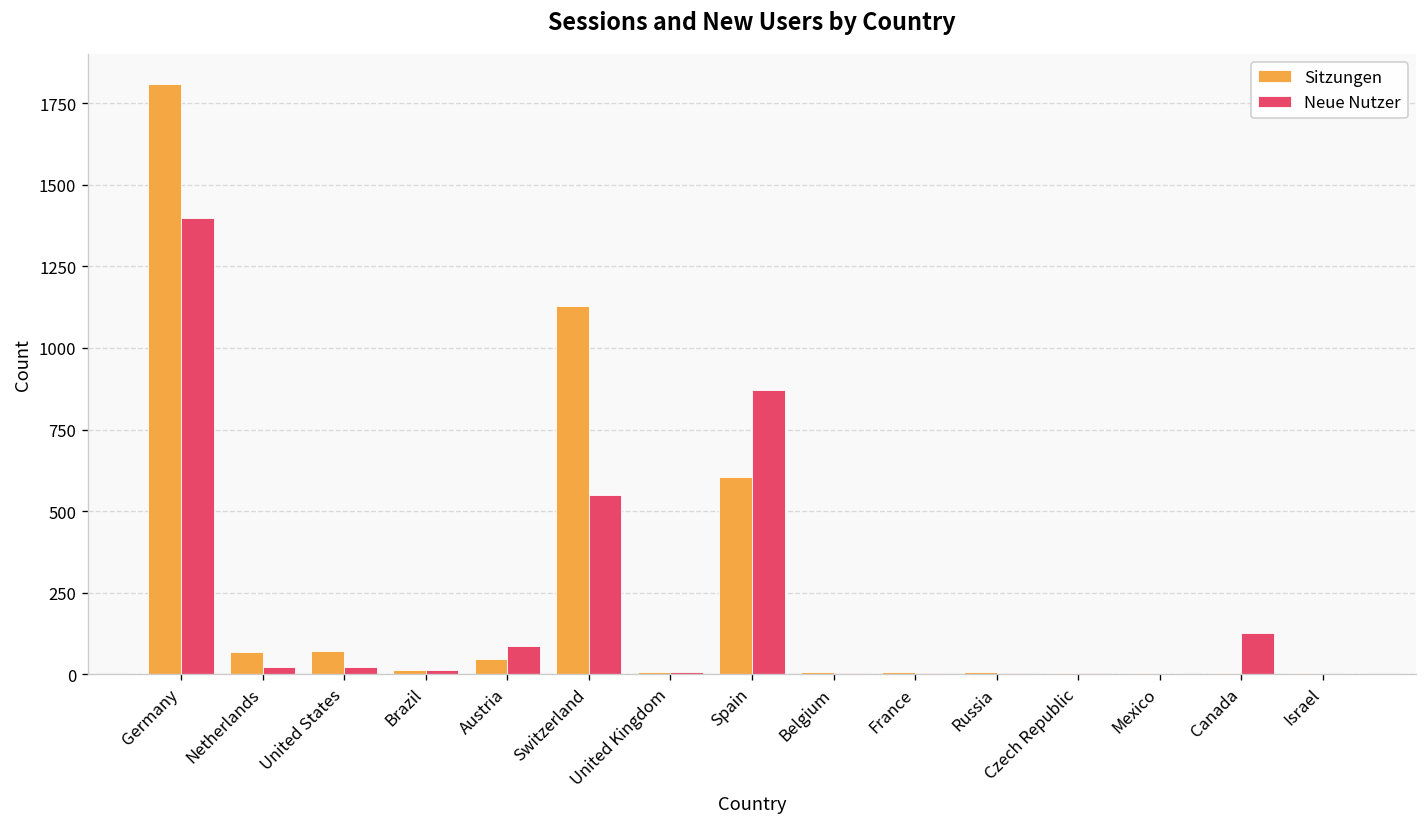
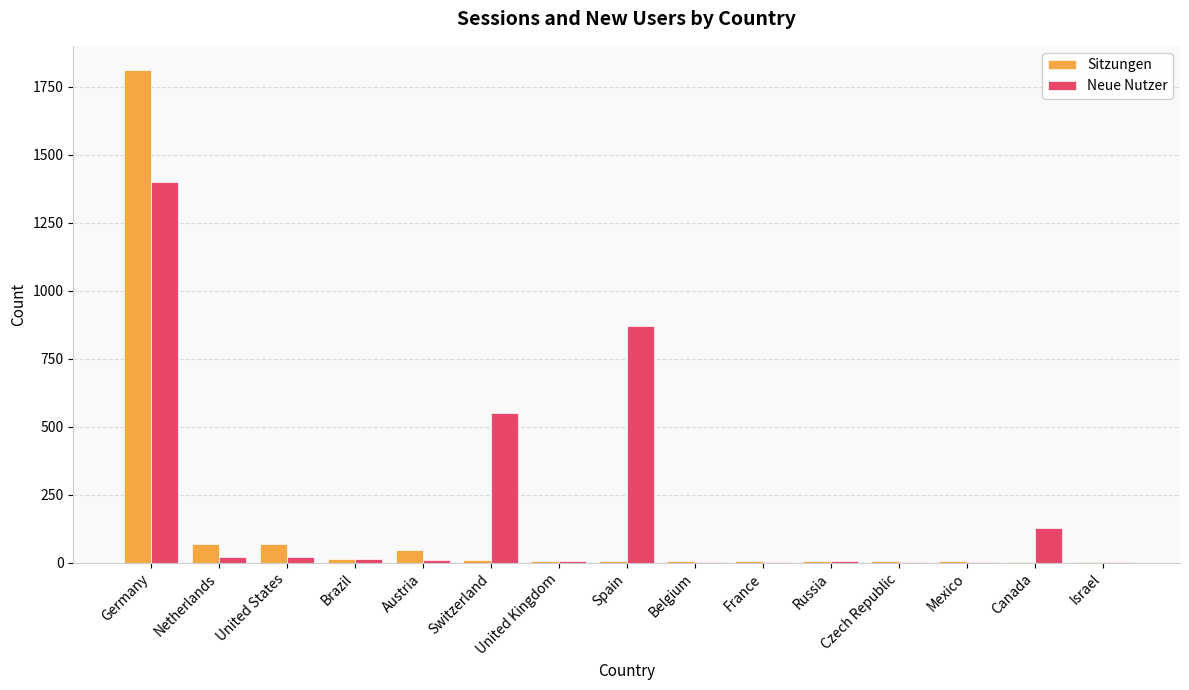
Neue Nutzer, Austria: 90 -> 10
Sitzungen, Switzerland: 1130 -> 10
Sitzungen, Spain: 610 -> 10
